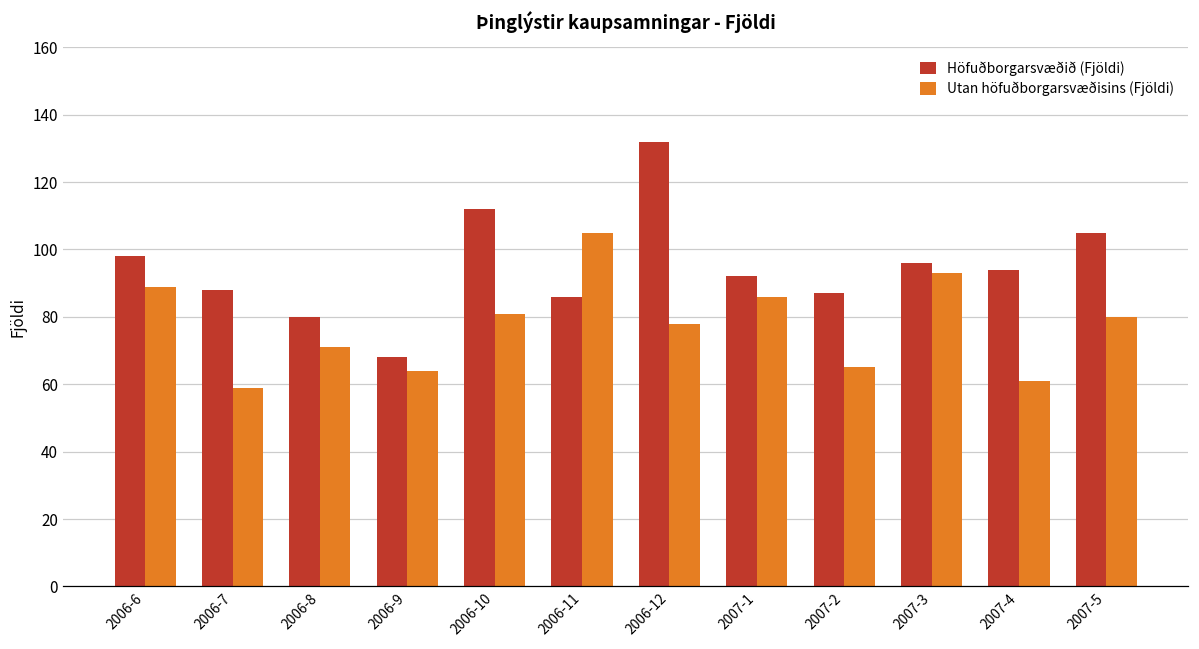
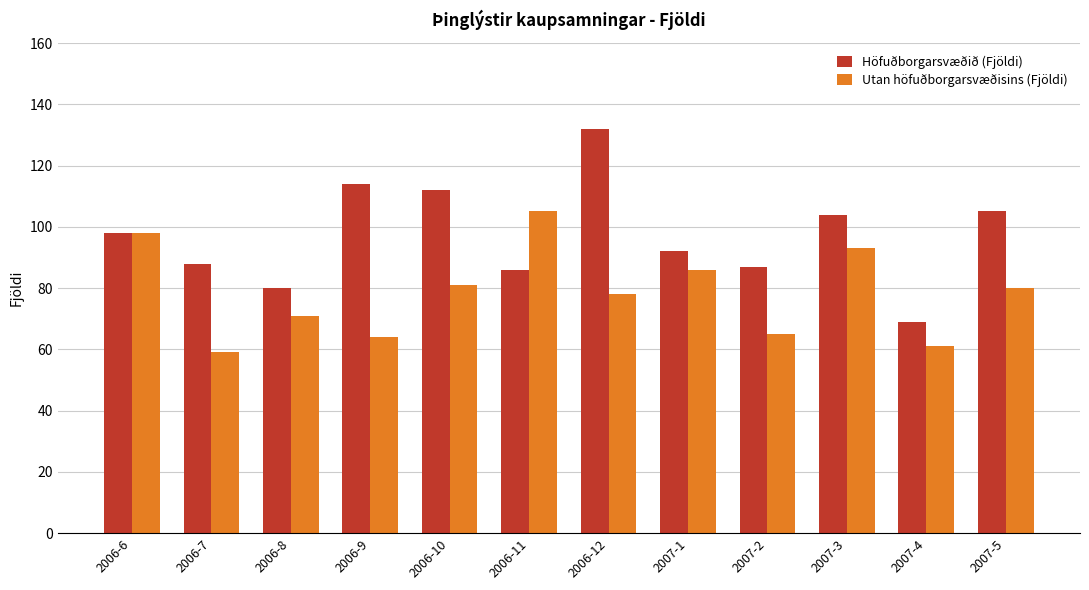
Utan höfuðborgarsvæðisins (Fjöldi), 2006-6: 89 -> 98
Höfuðborgarsvæðið (Fjöldi), 2006-9: 68 -> 114
Höfuðborgarsvæðið (Fjöldi), 2007-3: 96 -> 104
Höfuðborgarsvæðið (Fjöldi), 2007-4: 94 -> 69
